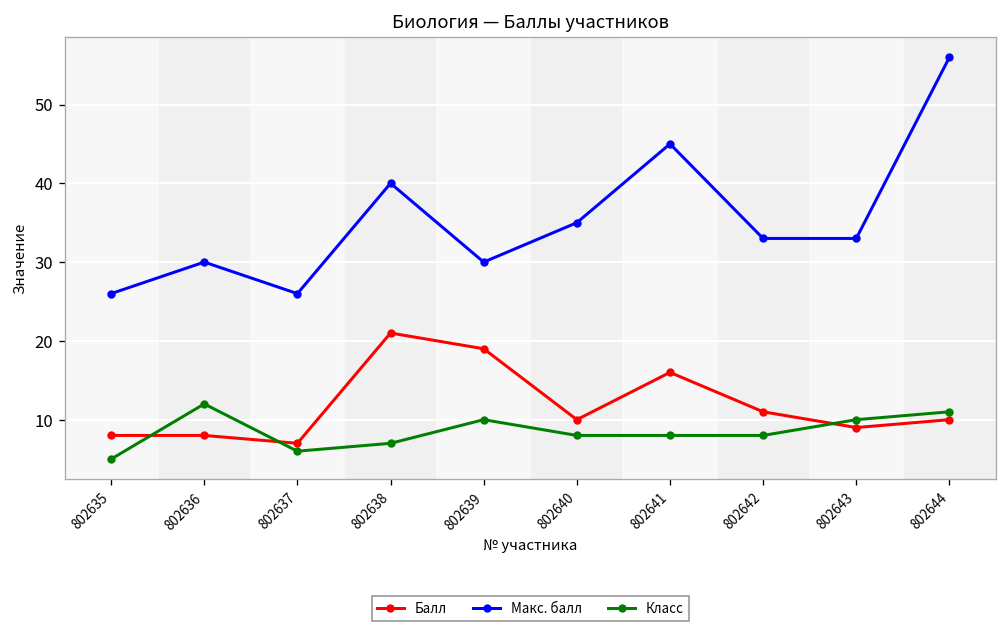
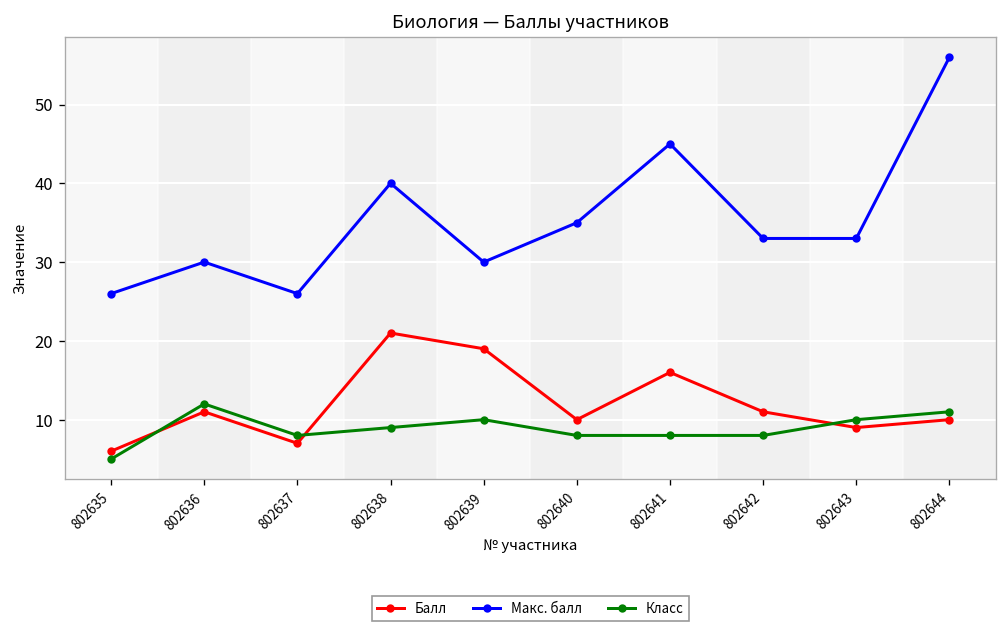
Балл, 802635: 8 -> 6
Балл, 802636: 8 -> 11
Класс, 802637: 6 -> 8
Класс, 802638: 7 -> 9
